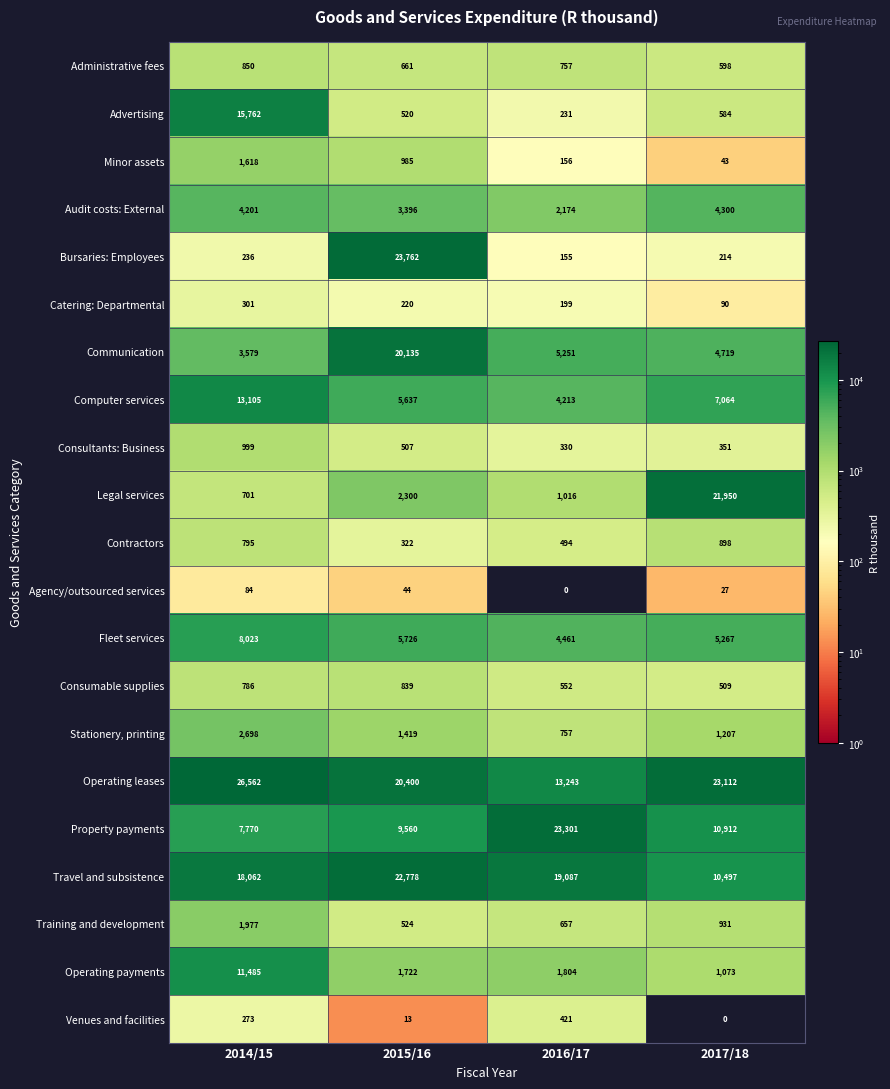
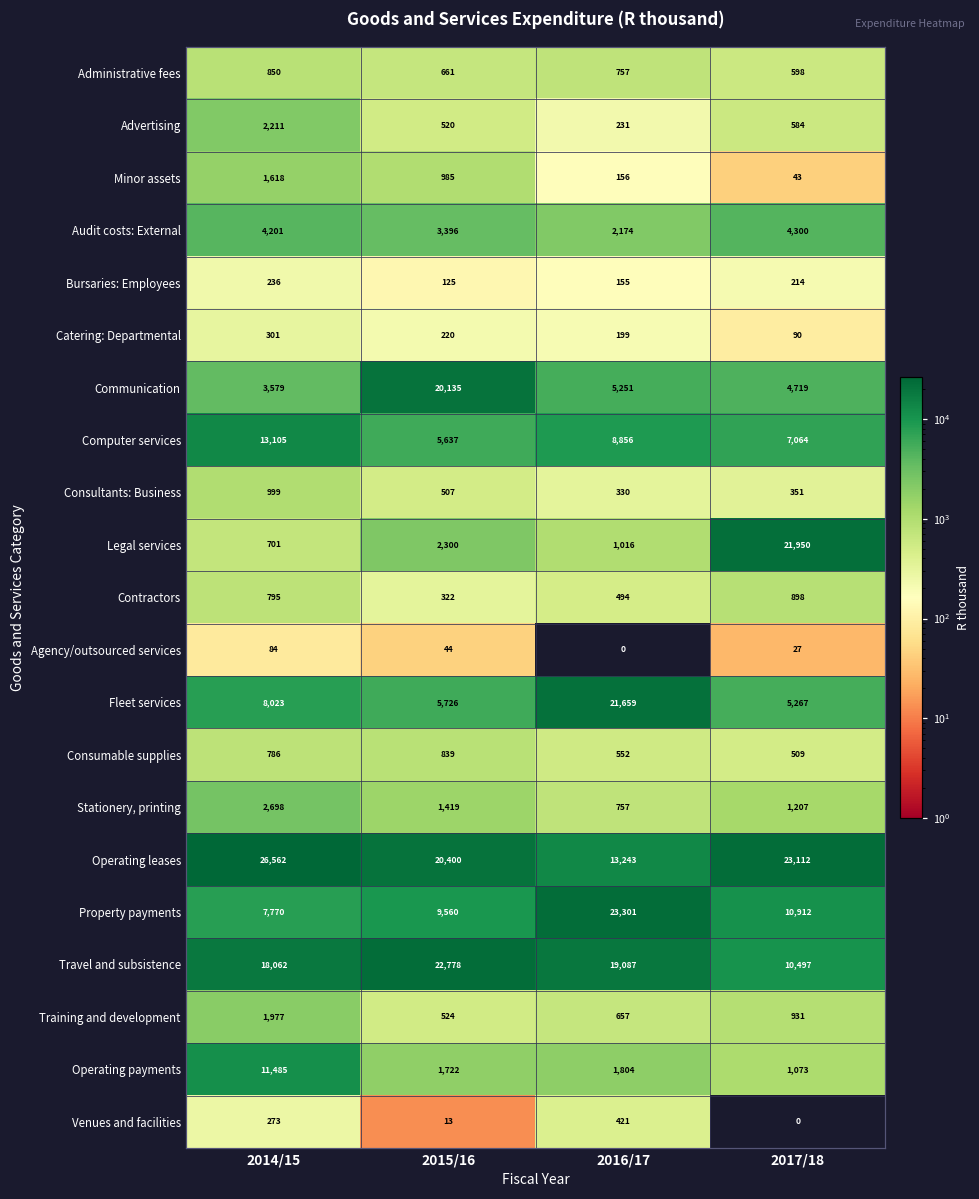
Advertising, 2014/15: 15,762 -> 2,211
Bursaries: Employees, 2015/16: 23,762 -> 125
Computer services, 2016/17: 4,213 -> 8,856
Fleet services, 2016/17: 4,461 -> 21,659
